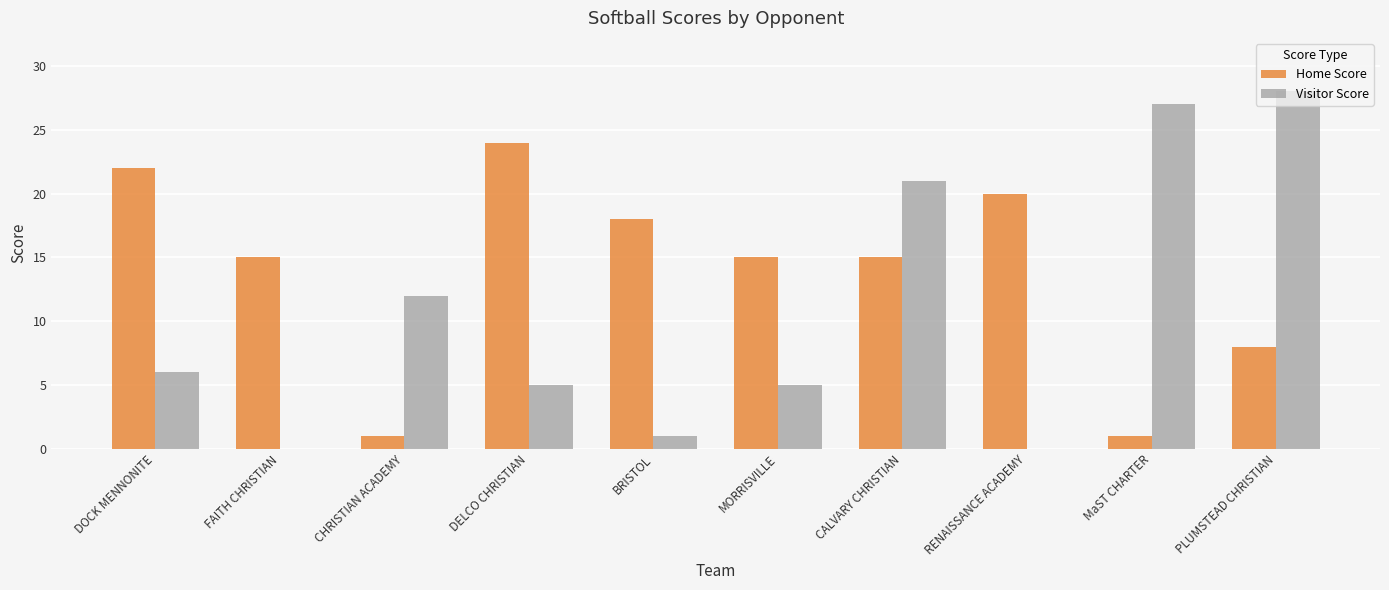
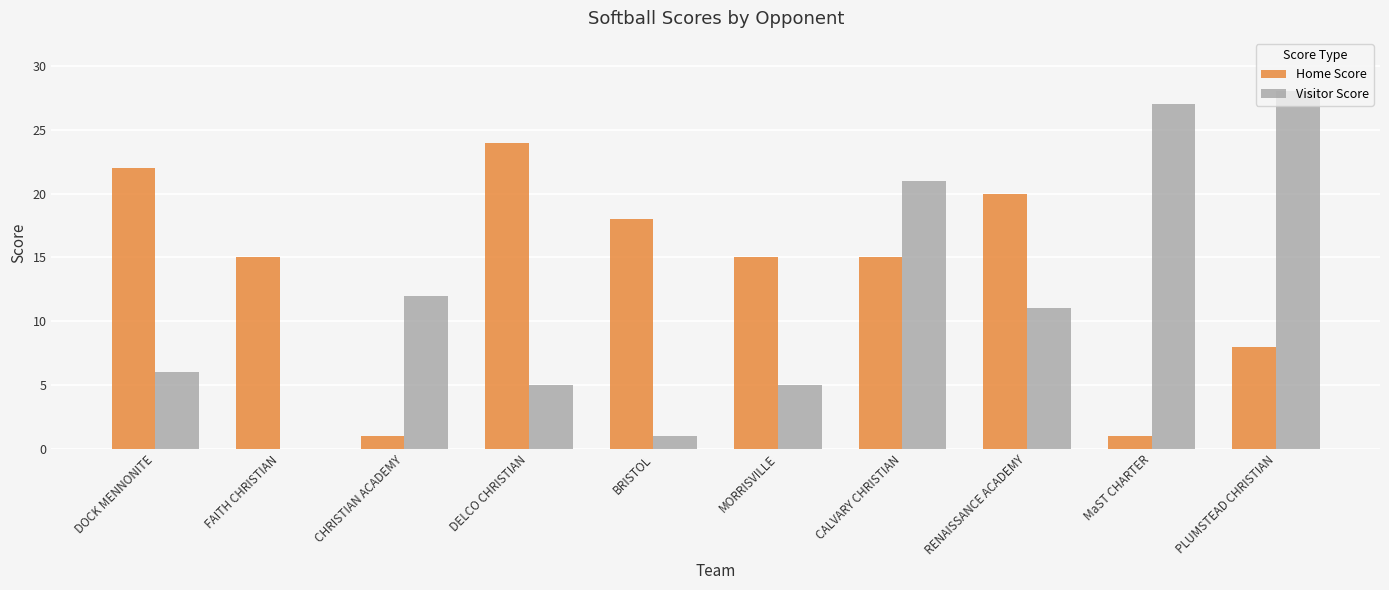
Visitor Score, RENAISSANCE ACADEMY: 0 -> 11
